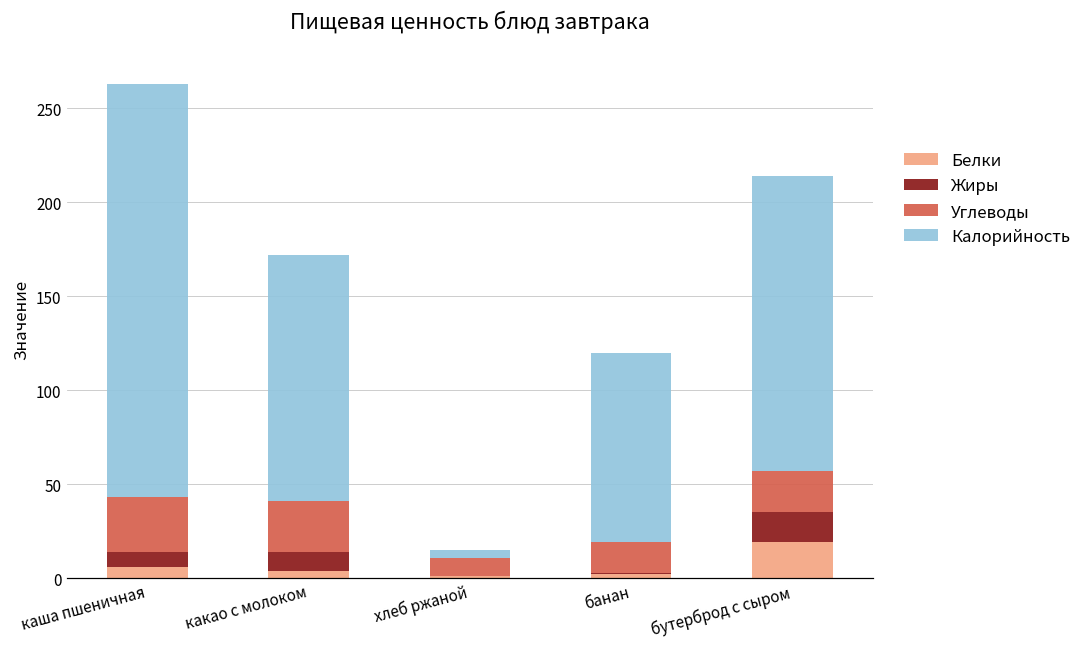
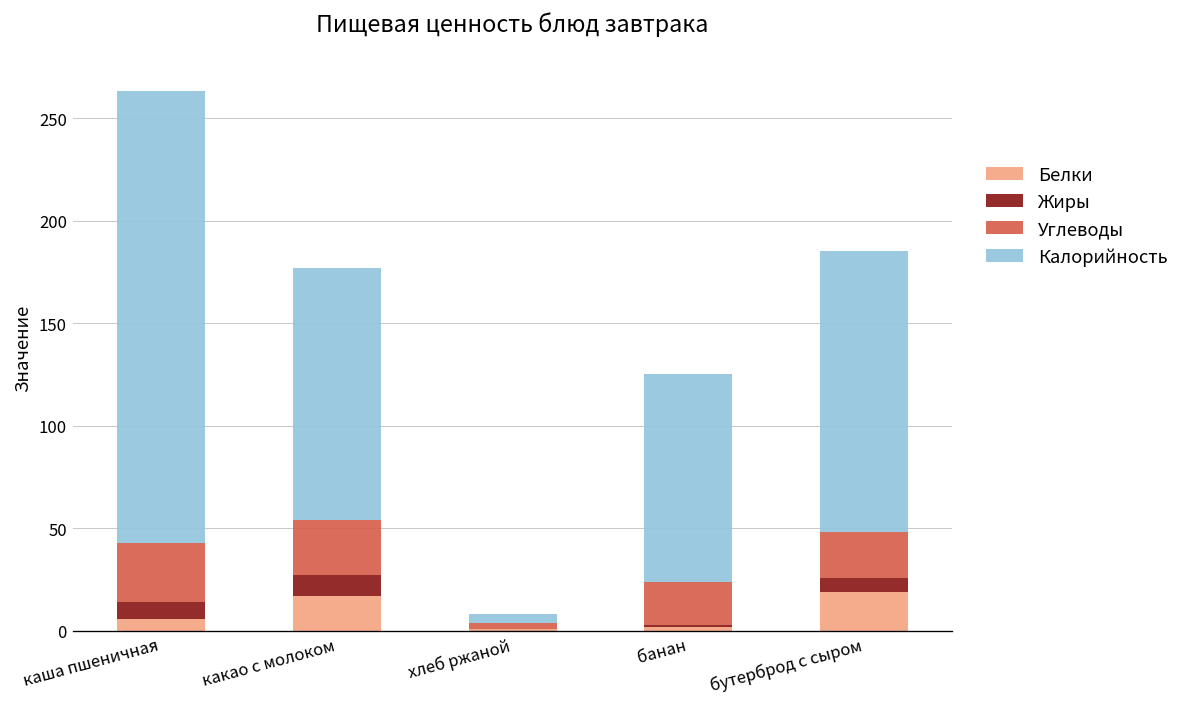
Белки, какао с молоком: 4 -> 17
Калорийность, какао с молоком: 131 -> 123
Углеводы, хлеб ржаной: 10 -> 3
Углеводы, банан: 16 -> 21
Жиры, бутерброд с сыром: 16 -> 7
Калорийность, бутерброд с сыром: 157 -> 137
